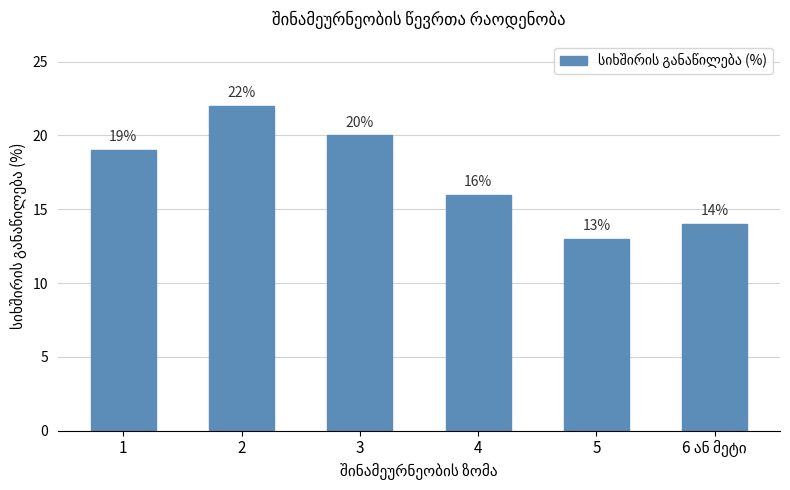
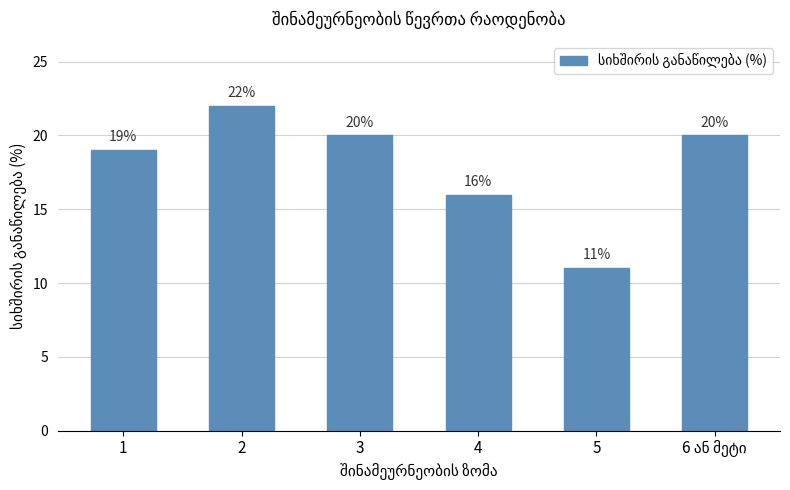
5: 13% -> 11%
6 ან მეტი: 14% -> 20%
